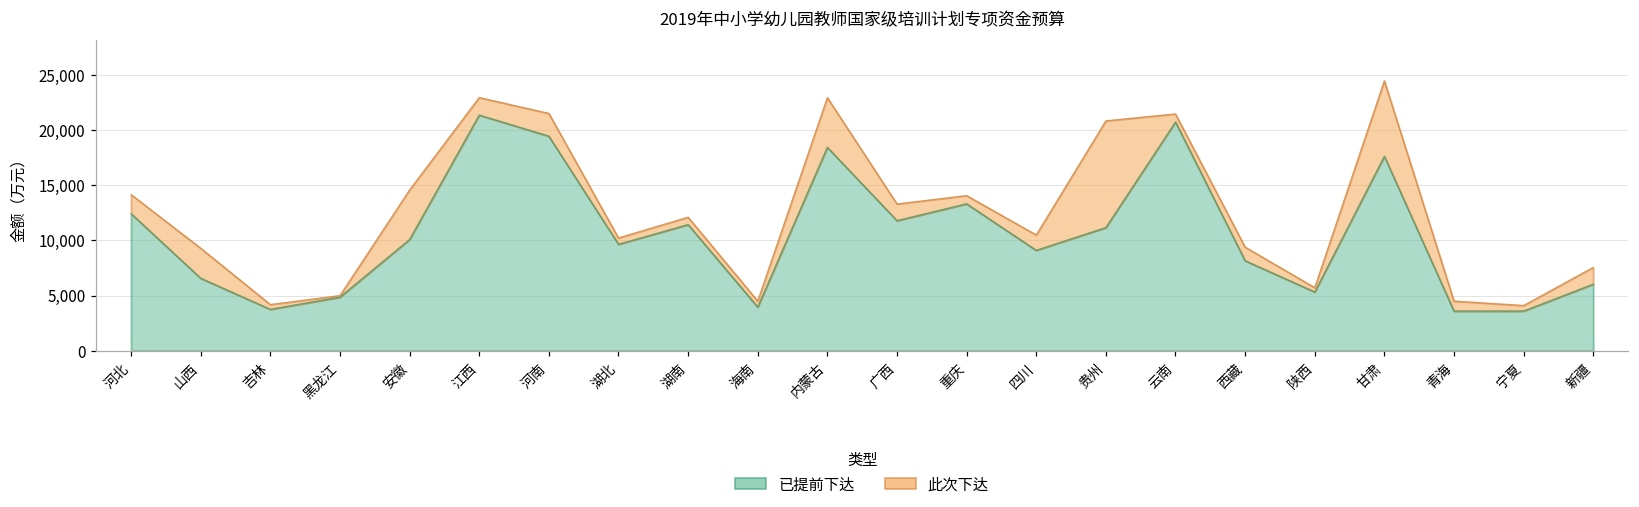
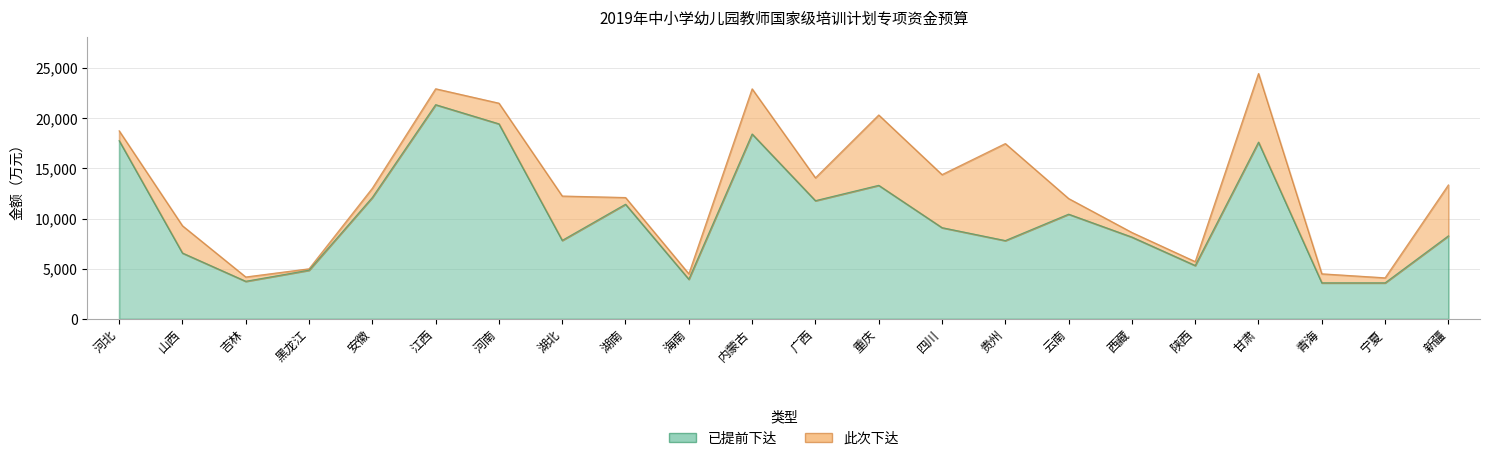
已提前下达, 河北: 12,400 -> 17,800
此次下达, 河北: 1,700 -> 1,000
已提前下达, 安徽: 10,100 -> 12,100
此次下达, 安徽: 4,500 -> 900
已提前下达, 湖北: 9,600 -> 7,800
此次下达, 湖北: 600 -> 4,400
此次下达, 广西: 1,500 -> 2,300
此次下达, 重庆: 700 -> 7,000
此次下达, 四川: 1,400 -> 5,300
已提前下达, 贵州: 11,200 -> 7,800
已提前下达, 云南: 20,700 -> 10,400
此次下达, 云南: 700 -> 1,600
此次下达, 西藏: 1,200 -> 500
已提前下达, 新疆: 6,000 -> 8,300
此次下达, 新疆: 1,500 -> 5,100
